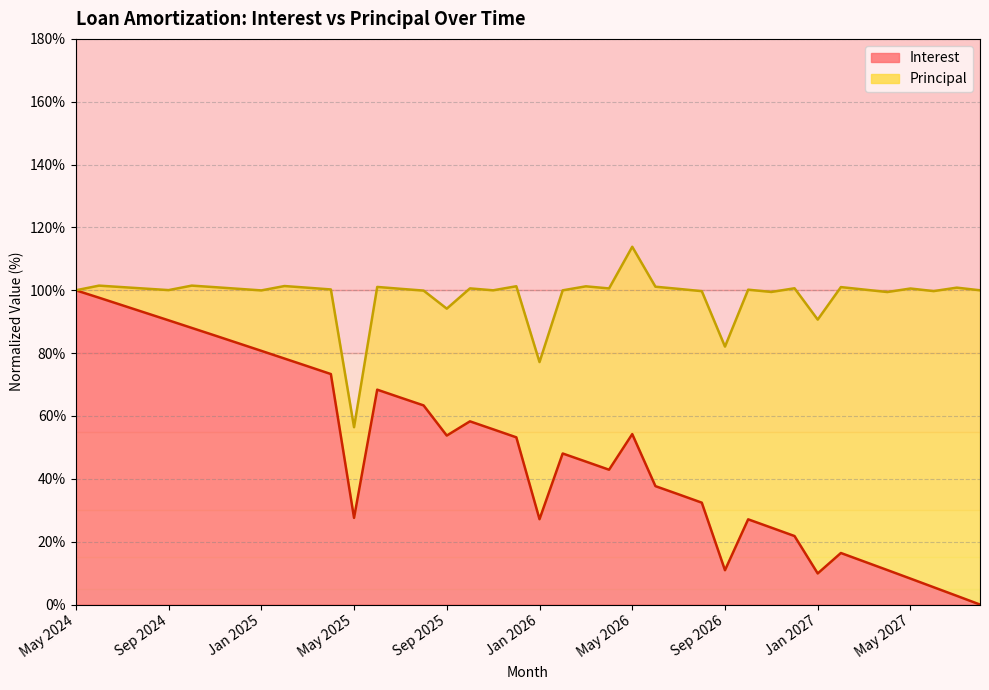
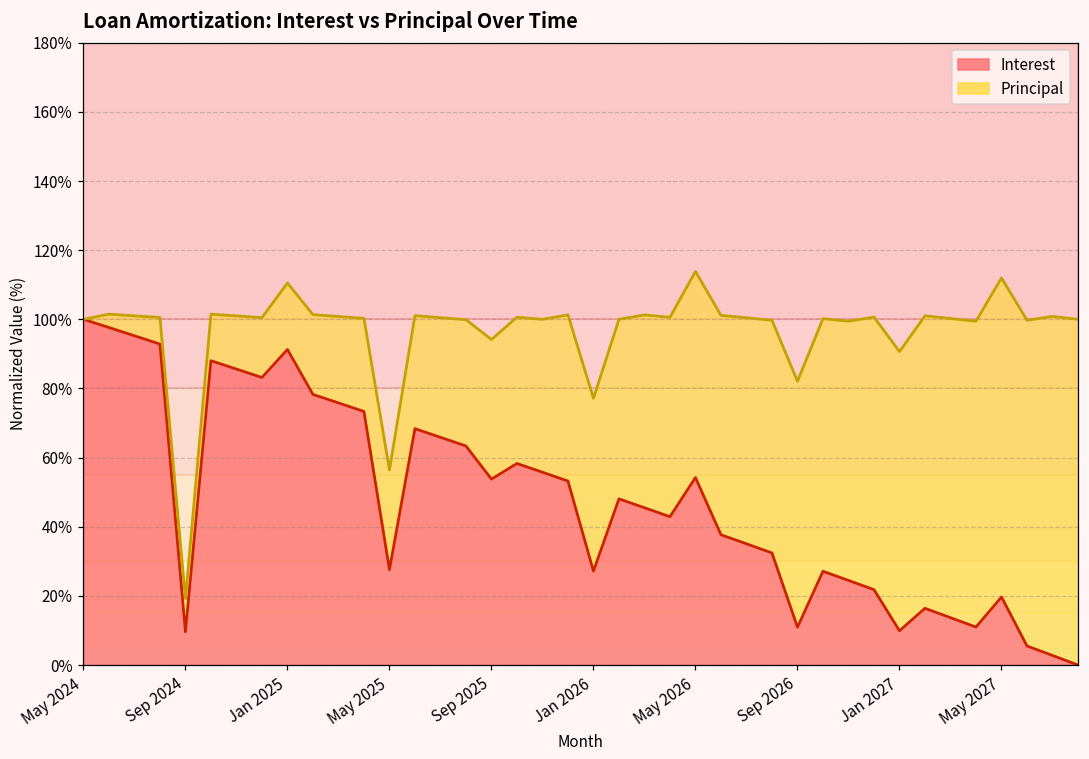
Interest, Sep 2024: 90% -> 10%
Interest, Jan 2025: 81% -> 91%
Interest, May 2027: 8% -> 20%
